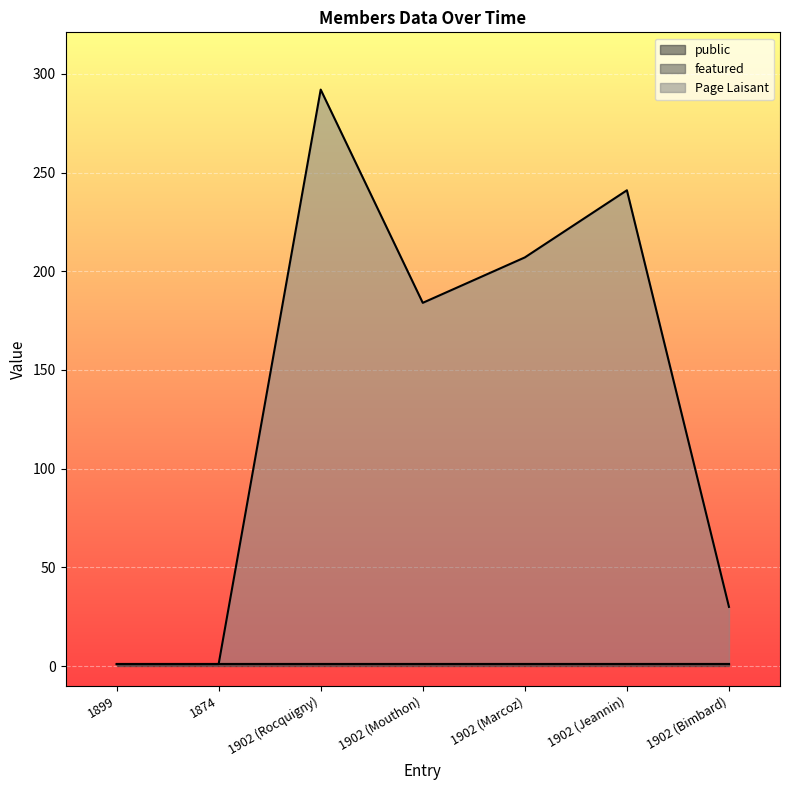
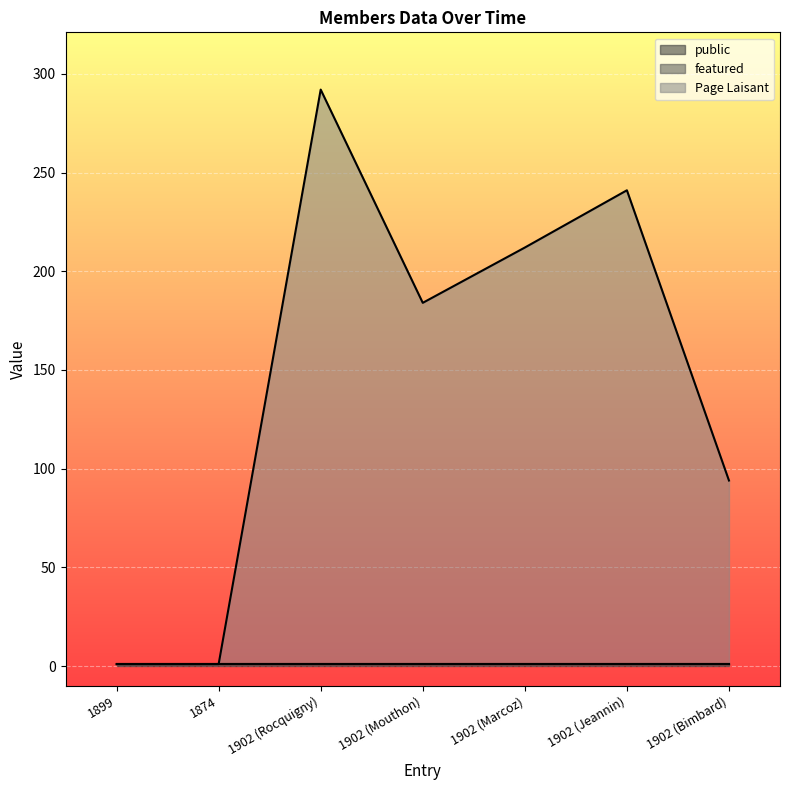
Page Laisant, 1902 (Marcoz): 207 -> 212
Page Laisant, 1902 (Bimbard): 30 -> 94
